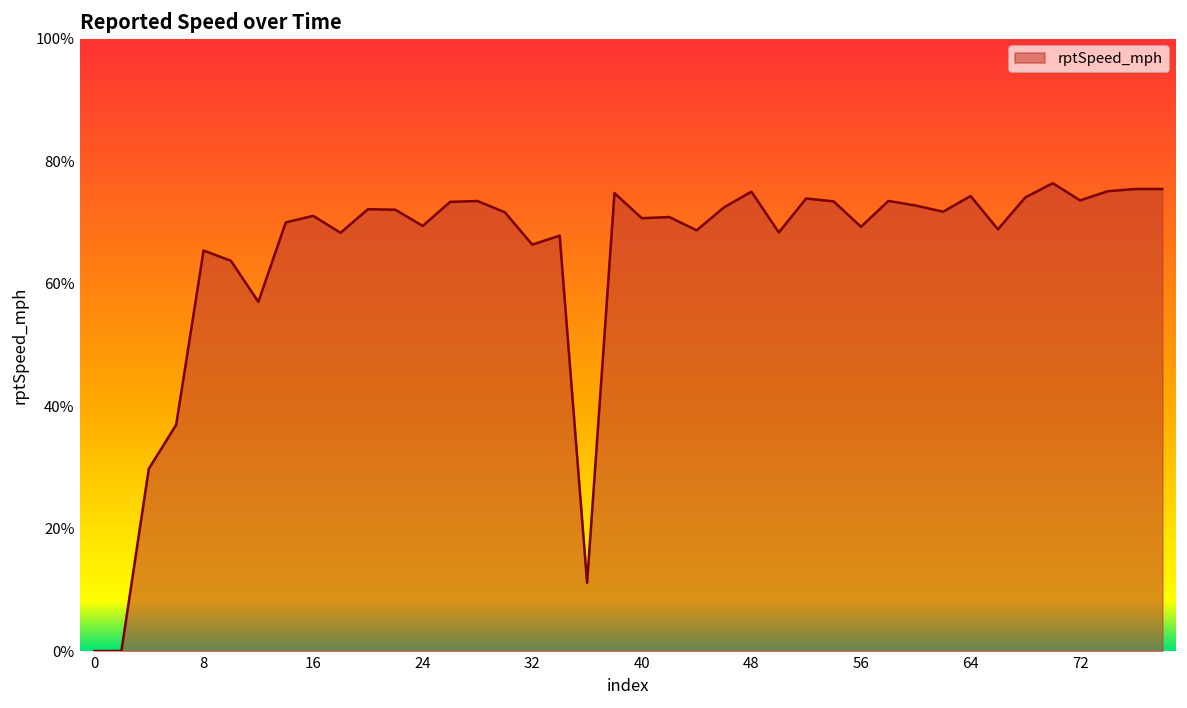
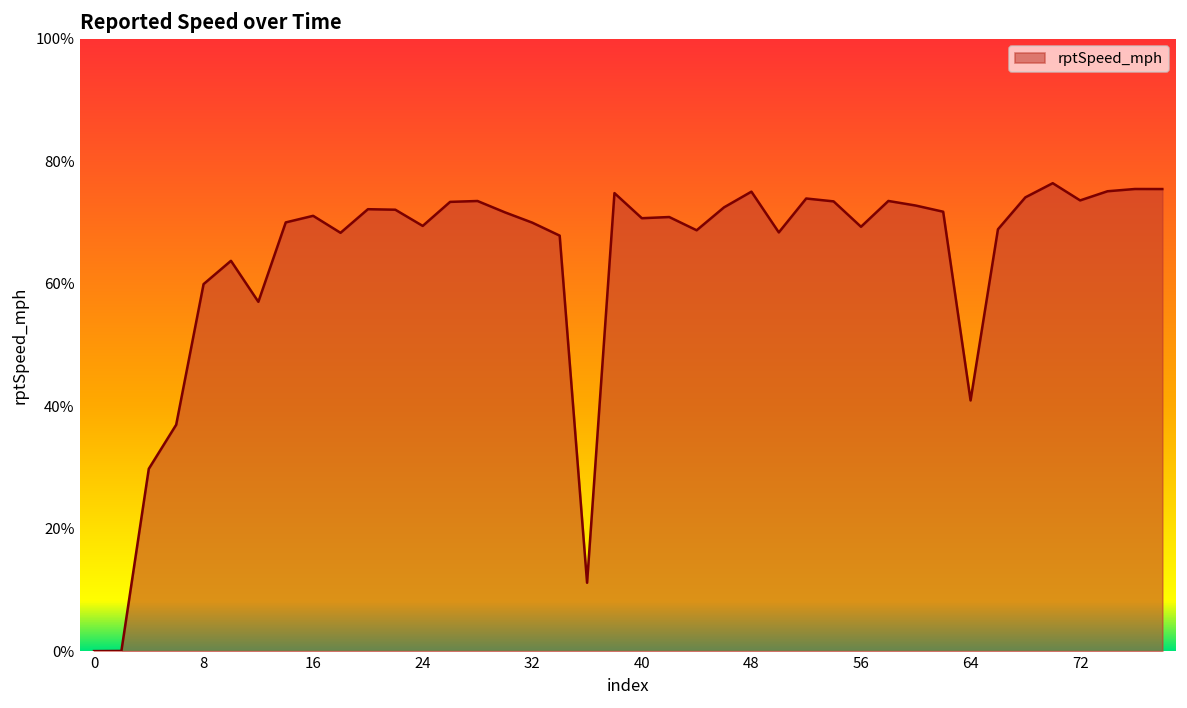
8: 65% -> 60%
32: 66% -> 70%
64: 74% -> 41%
